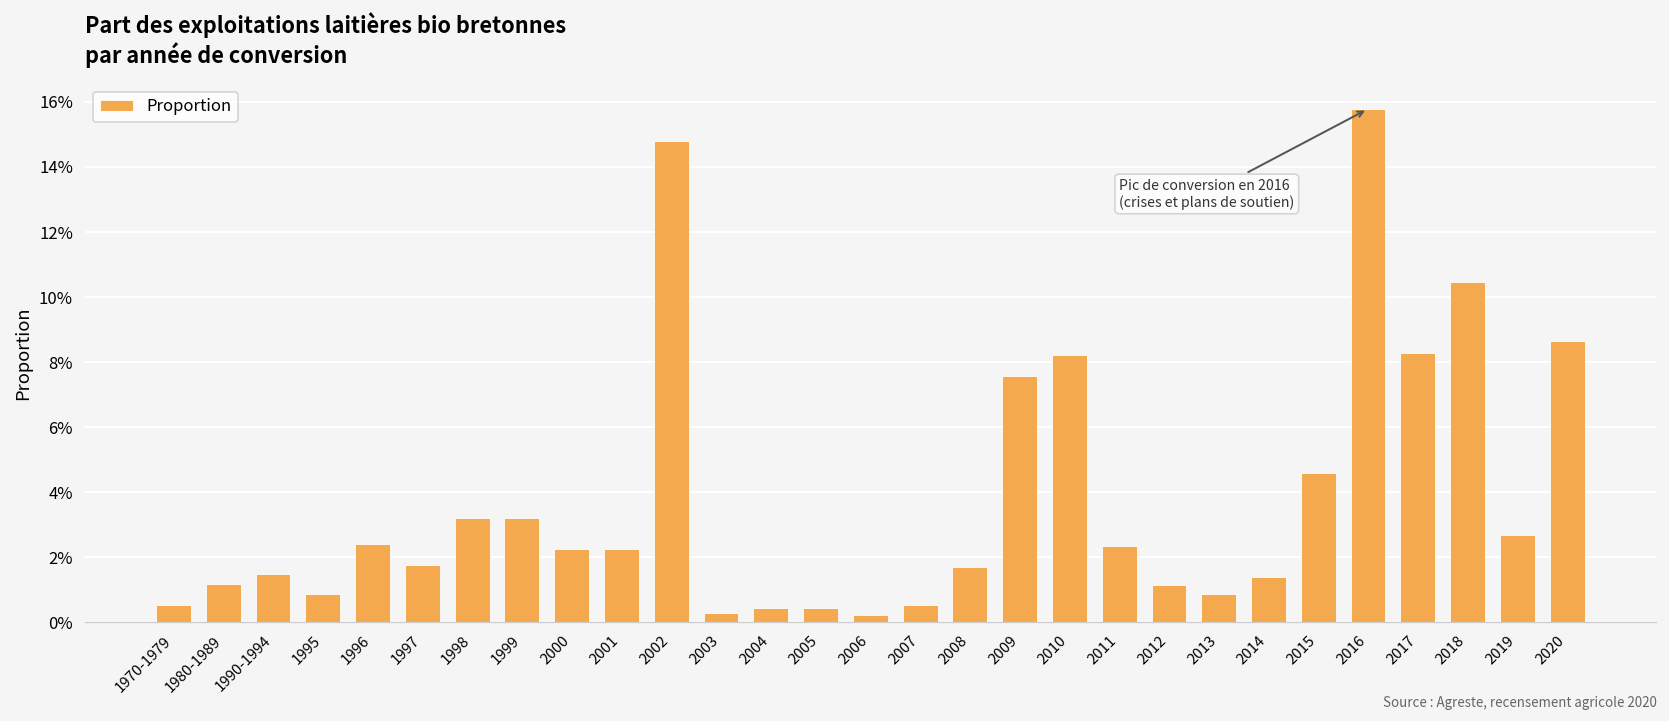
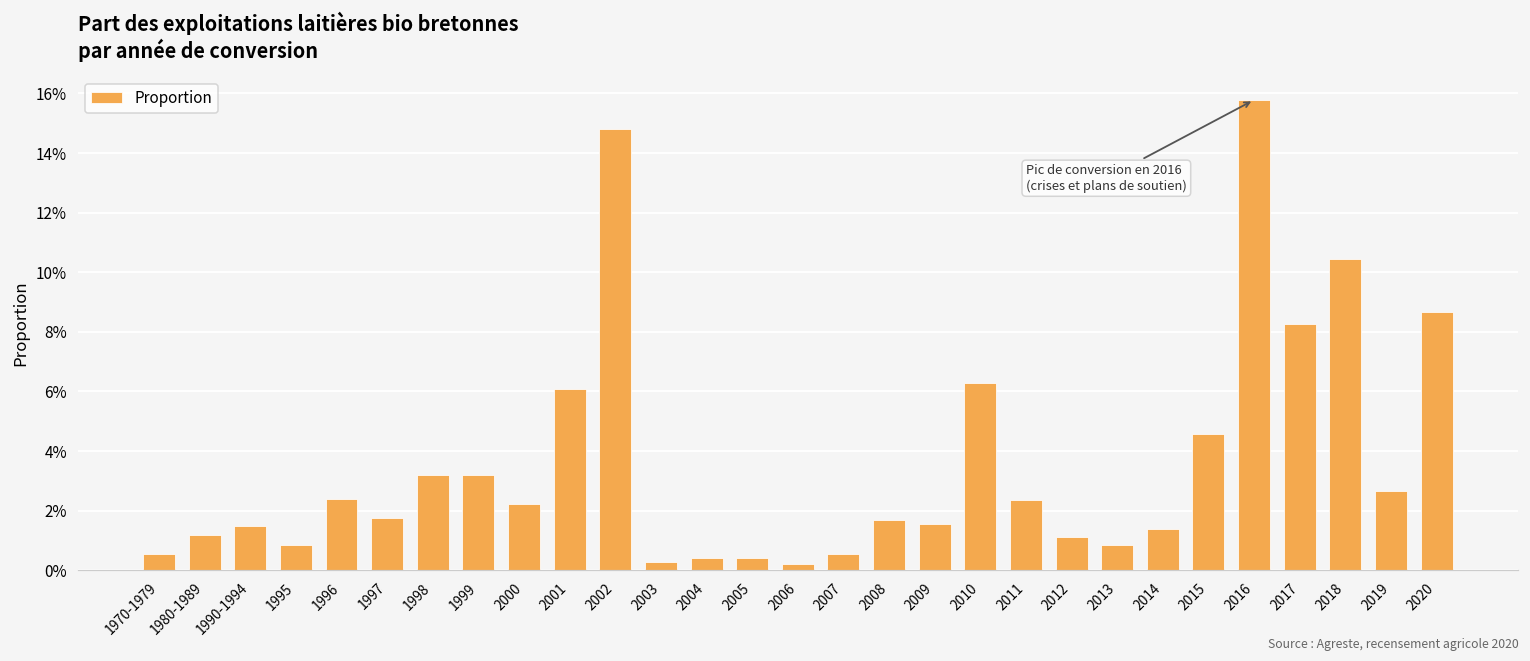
2001: 2.2% -> 6.1%
2009: 7.6% -> 1.6%
2010: 8.2% -> 6.3%
